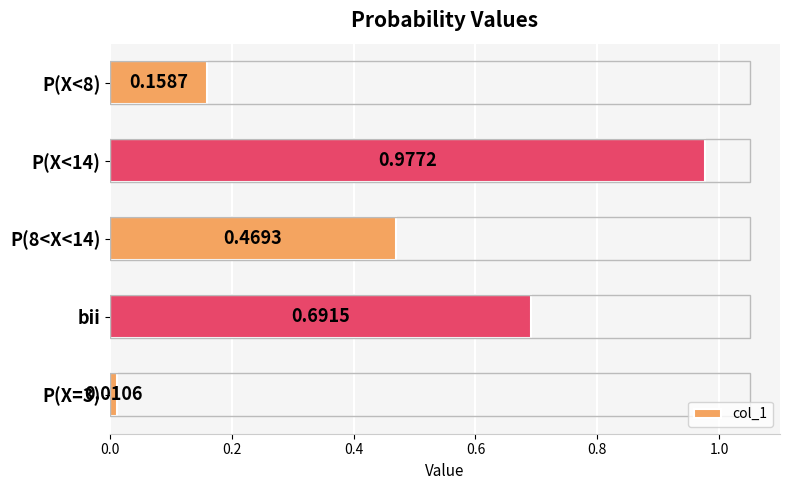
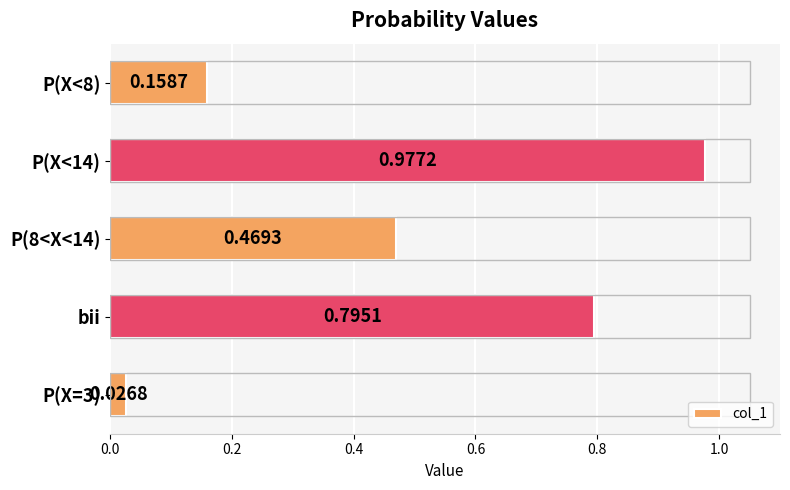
bii: 0.6915 -> 0.7951
P(X=3): 0.0106 -> 0.0268
